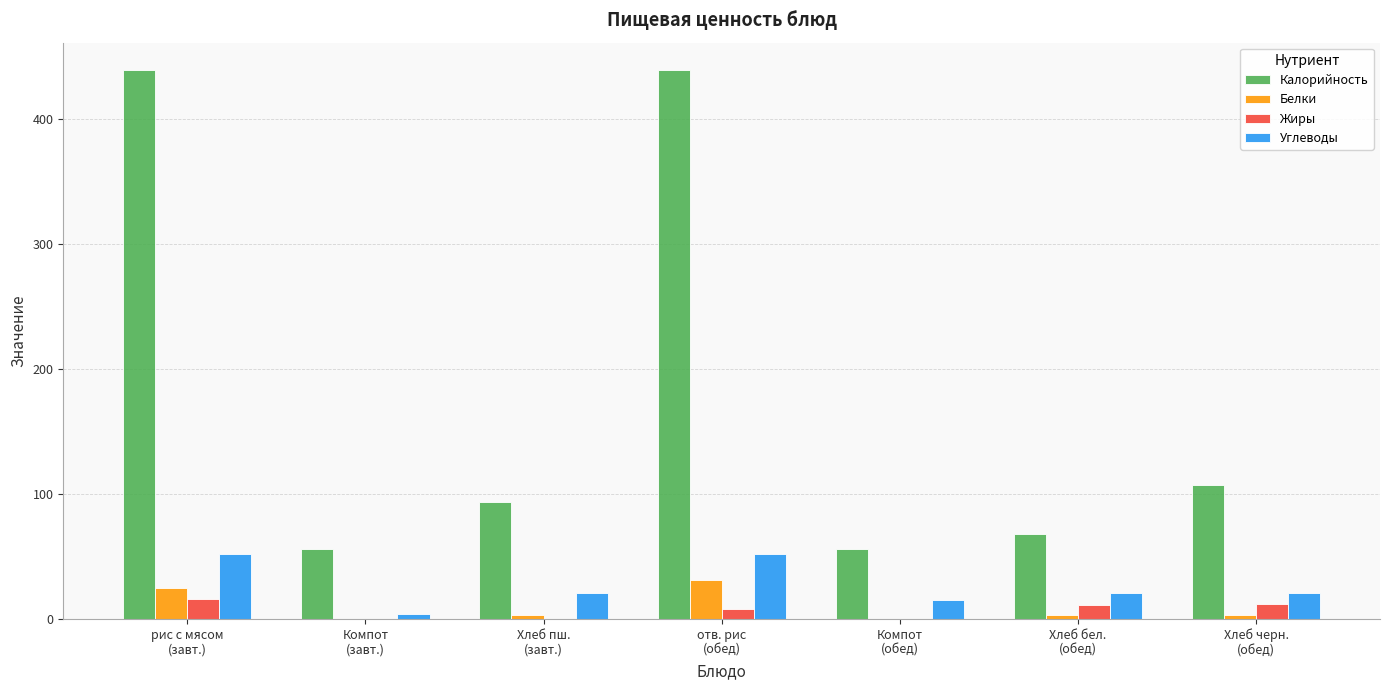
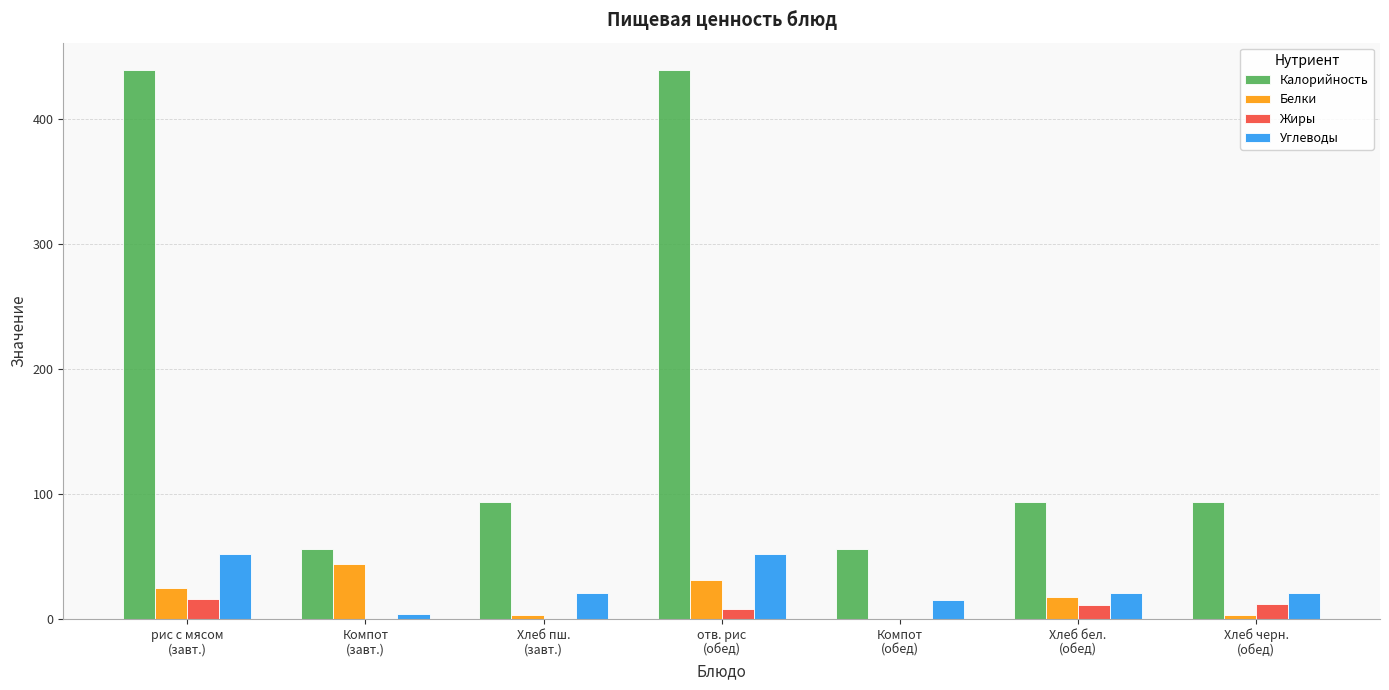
Белки, Компот (завт.): 0 -> 44
Калорийность, Хлеб бел. (обед): 68 -> 93
Белки, Хлеб бел. (обед): 3 -> 17
Калорийность, Хлеб черн. (обед): 107 -> 93
